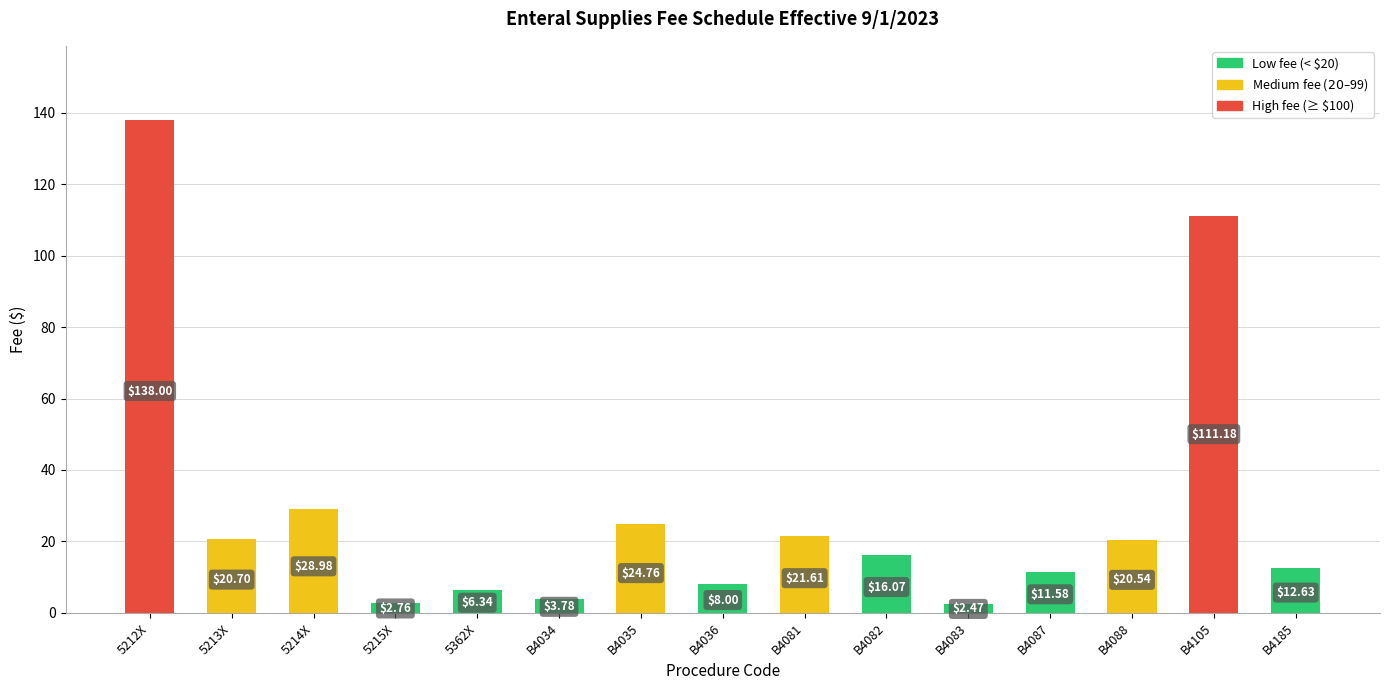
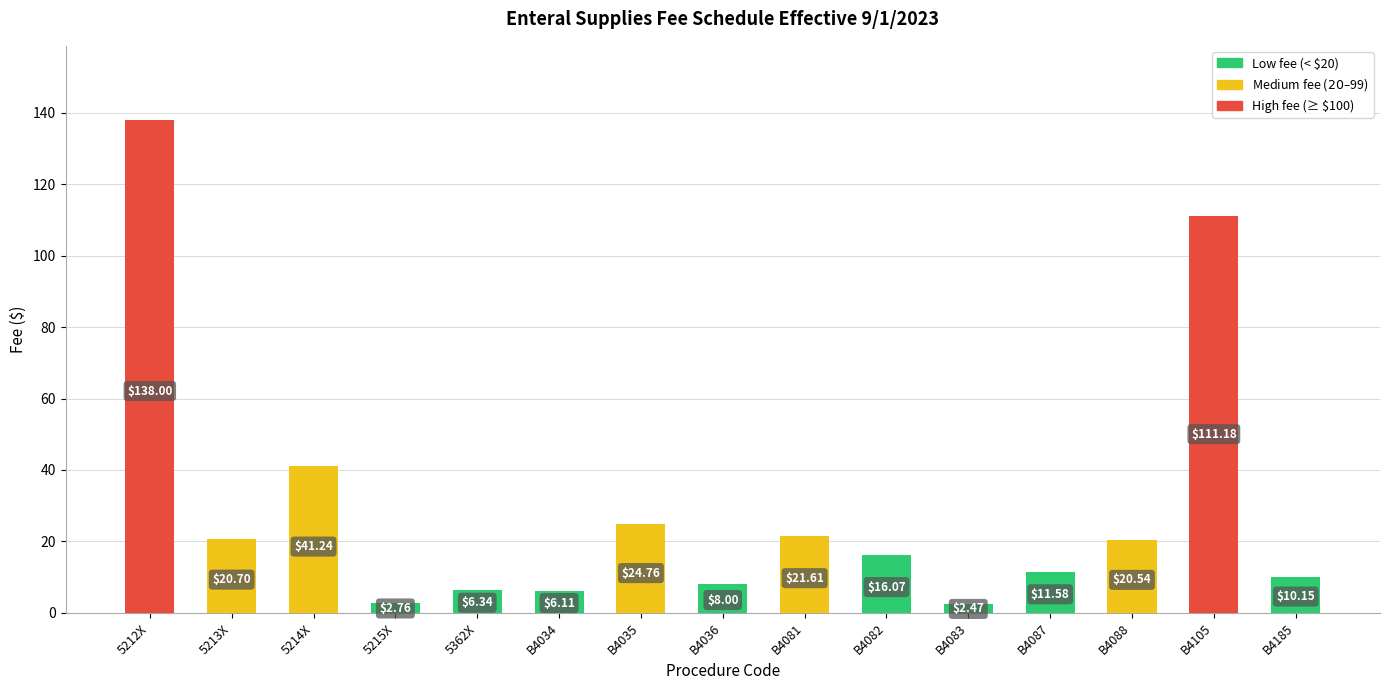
5214X: $28.98 -> $41.24
B4034: $3.78 -> $6.11
B4185: $12.63 -> $10.15
